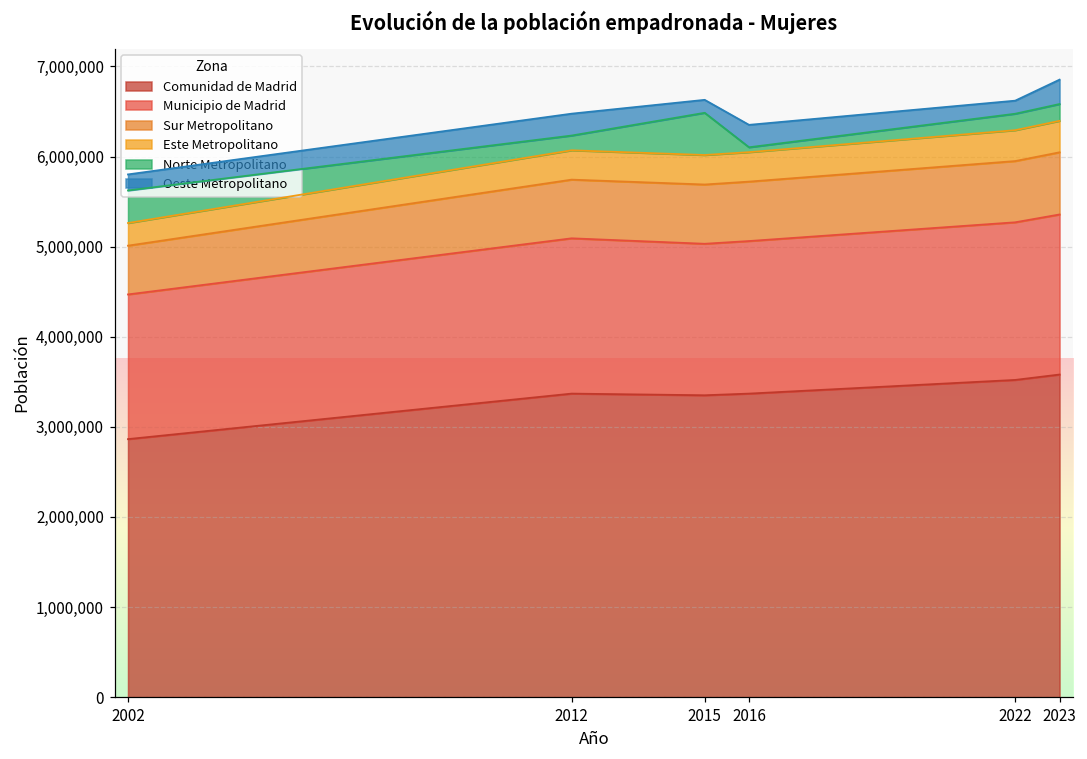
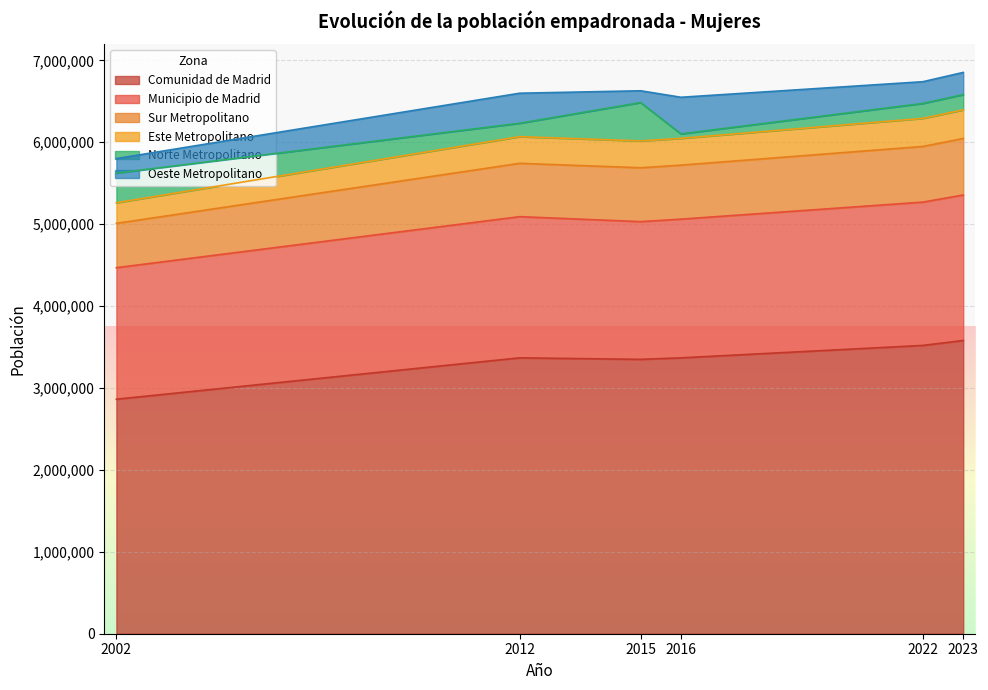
Oeste Metropolitano, 2012: 200,000 -> 400,000
Oeste Metropolitano, 2016: 200,000 -> 400,000
Oeste Metropolitano, 2022: 100,000 -> 300,000
